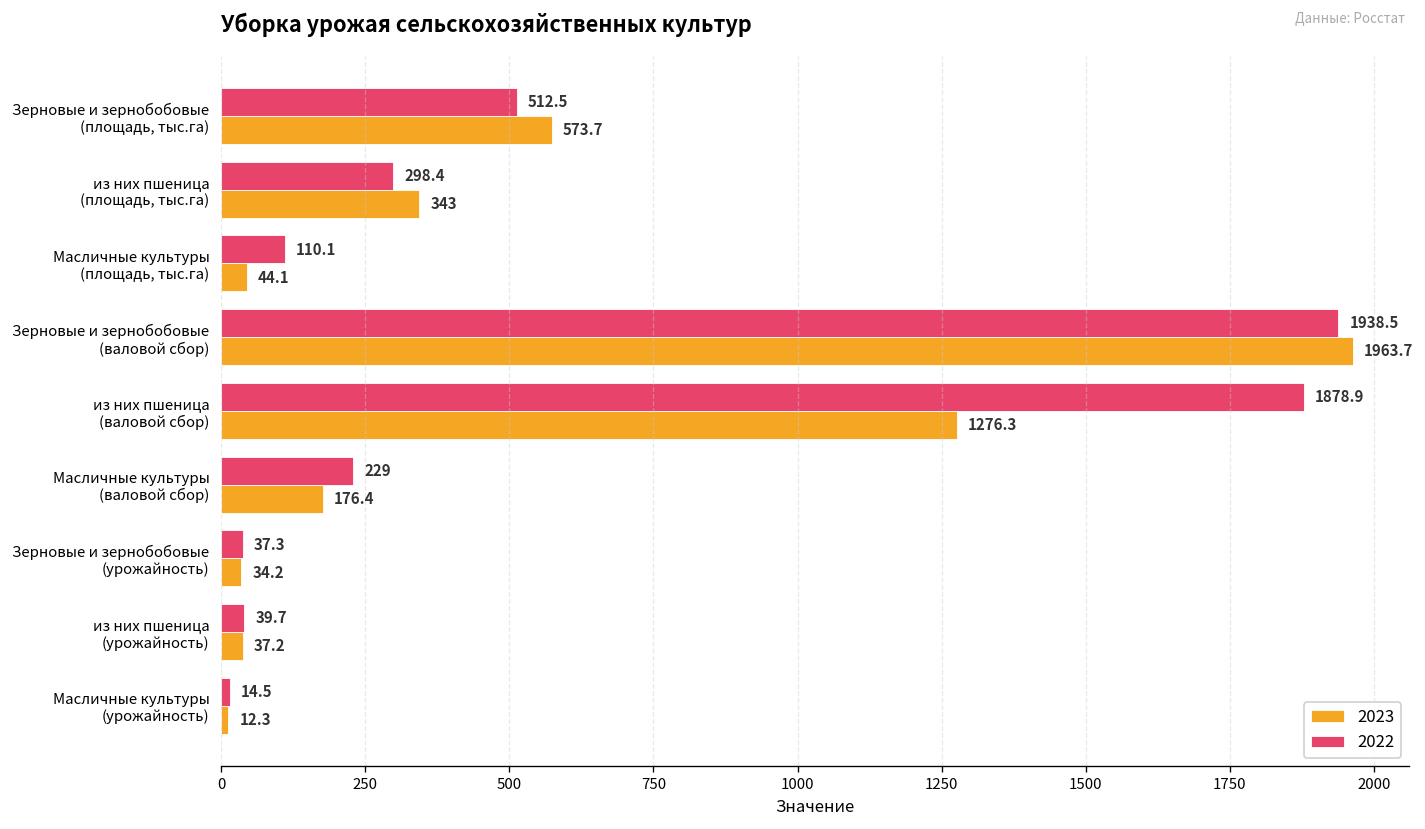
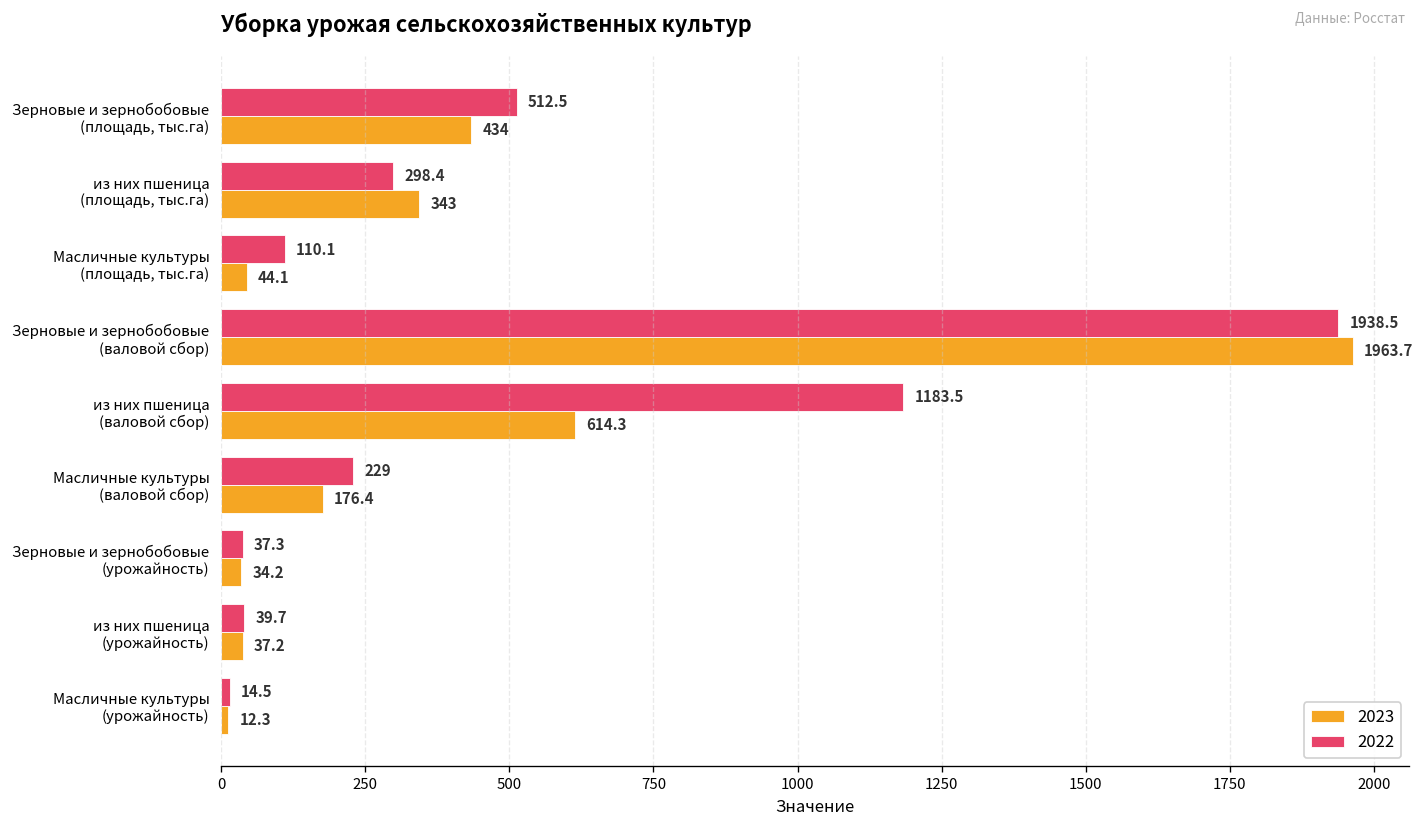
2023, Зерновые и зернобобовые (площадь, тыс.га): 573.7 -> 434
2022, из них пшеница (валовой сбор): 1878.9 -> 1183.5
2023, из них пшеница (валовой сбор): 1276.3 -> 614.3
